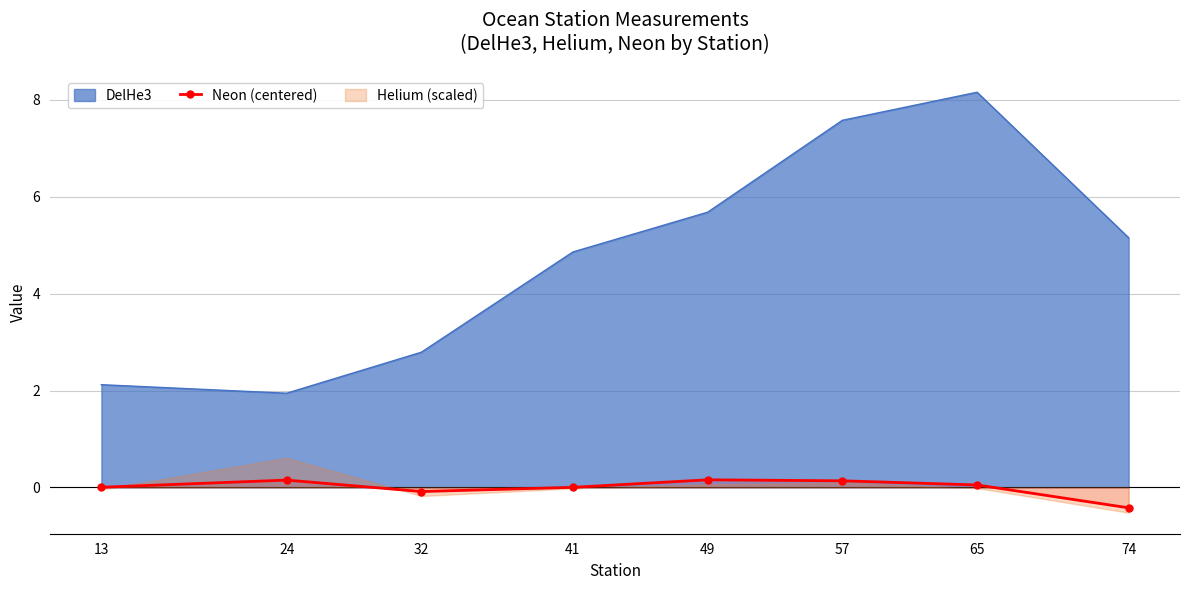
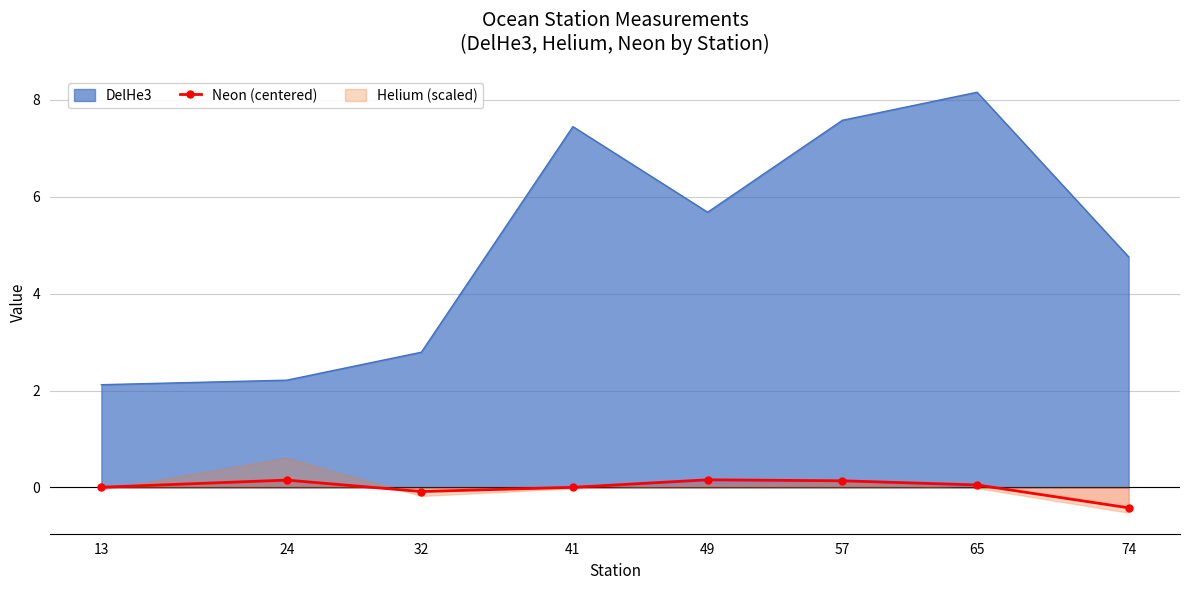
DelHe3, 24: 1.9 -> 2.2
DelHe3, 41: 4.9 -> 7.4
DelHe3, 74: 5.2 -> 4.8
